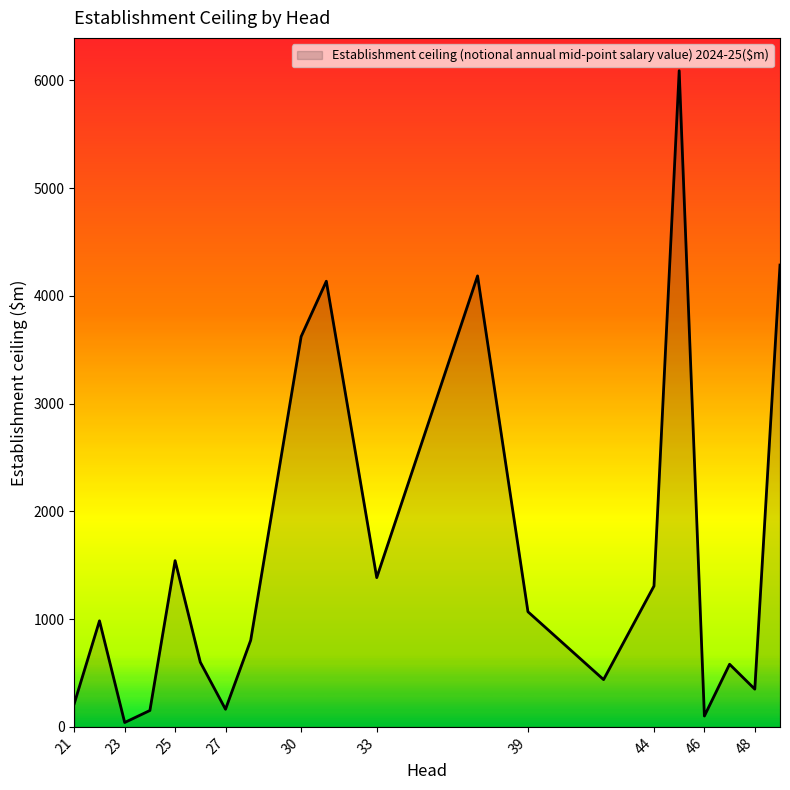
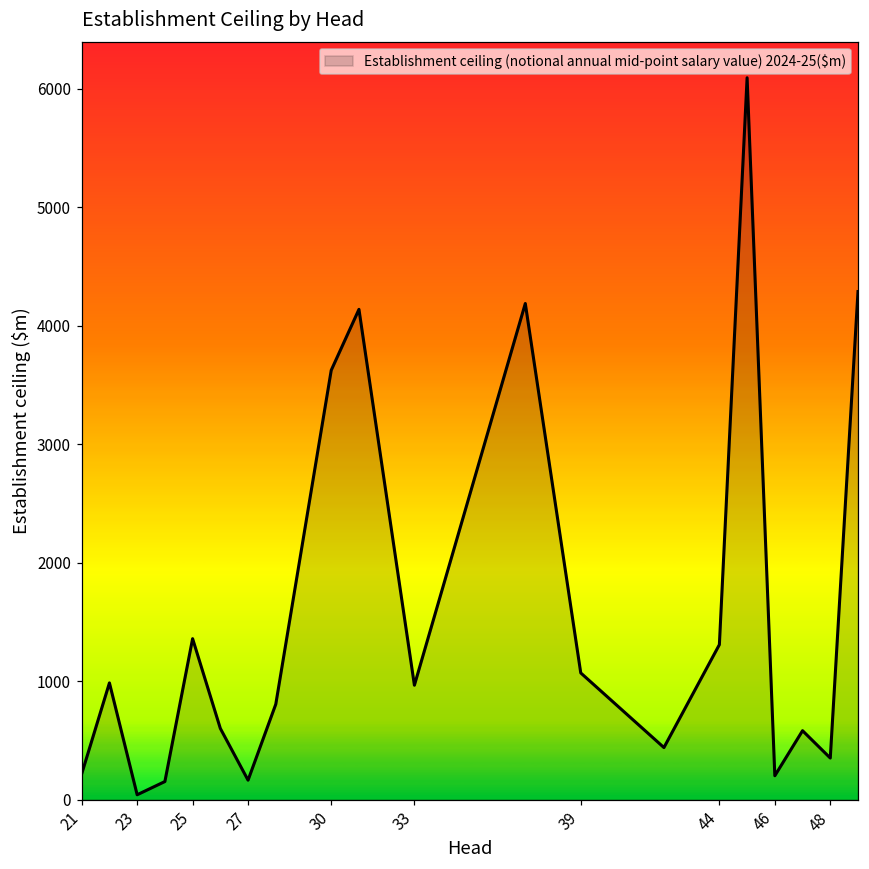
25: 1540 -> 1360
33: 1390 -> 960
46: 100 -> 200
